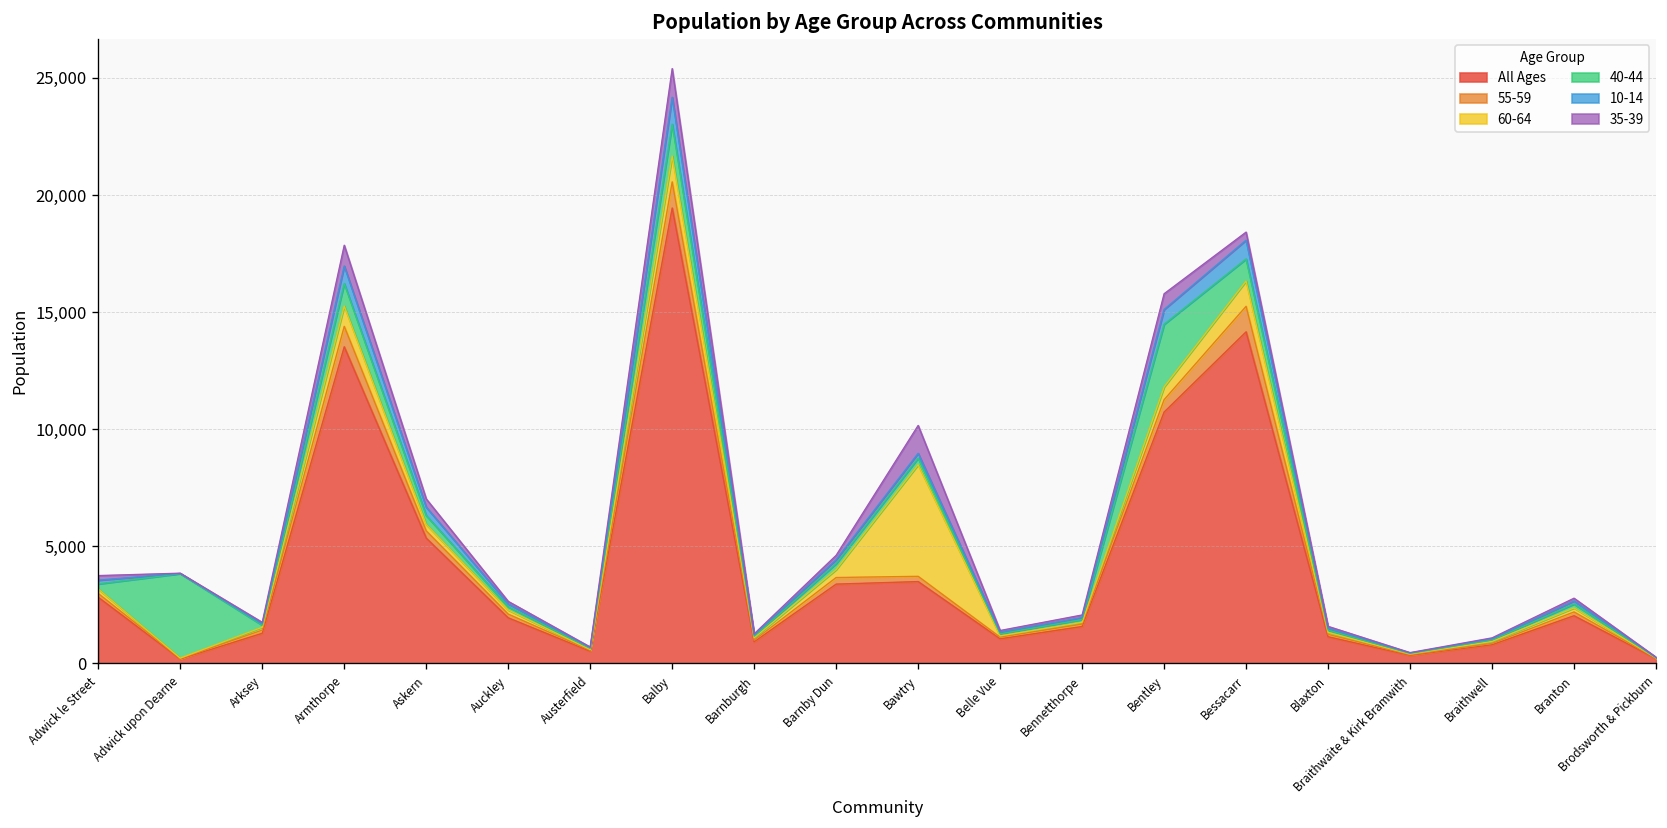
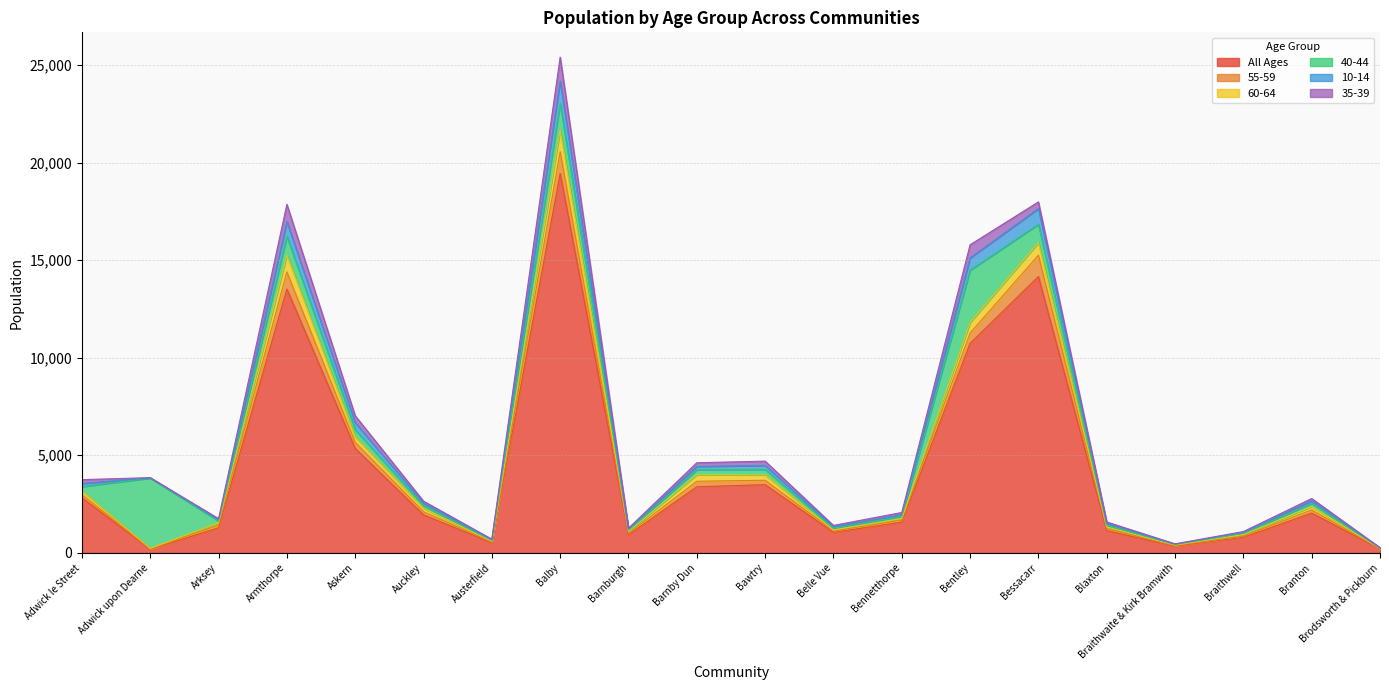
60-64, Bawtry: 4,800 -> 300
35-39, Bawtry: 1,200 -> 200
60-64, Bessacarr: 1,100 -> 600
